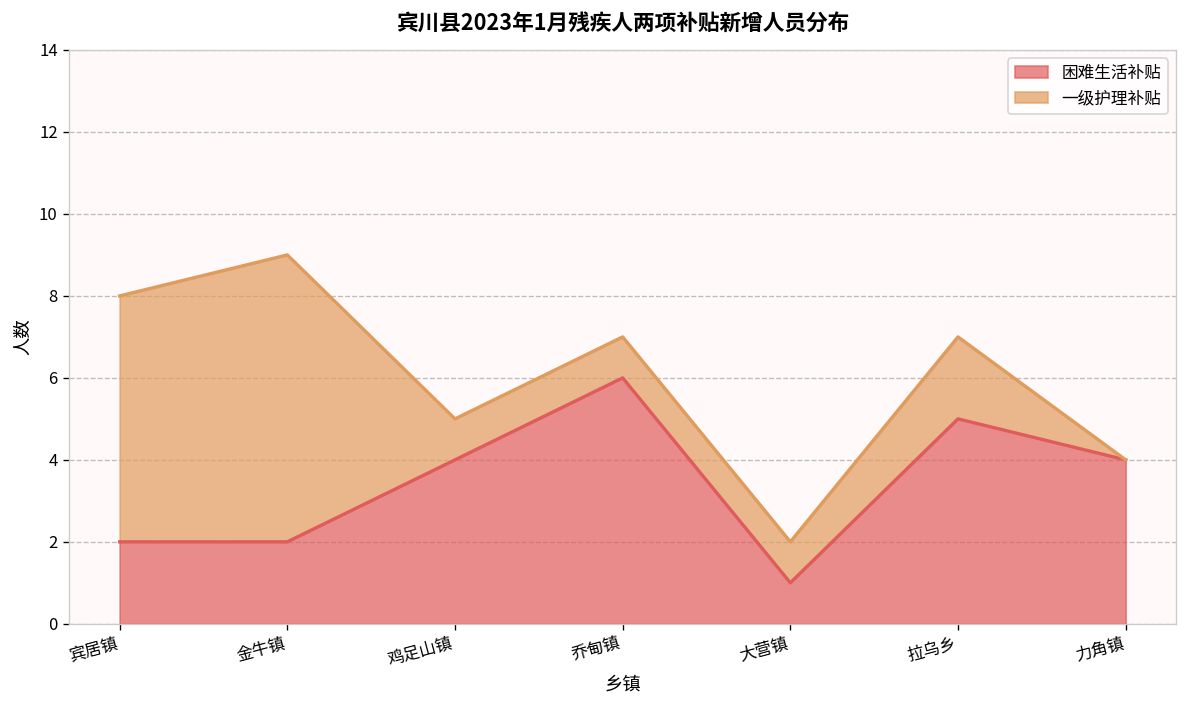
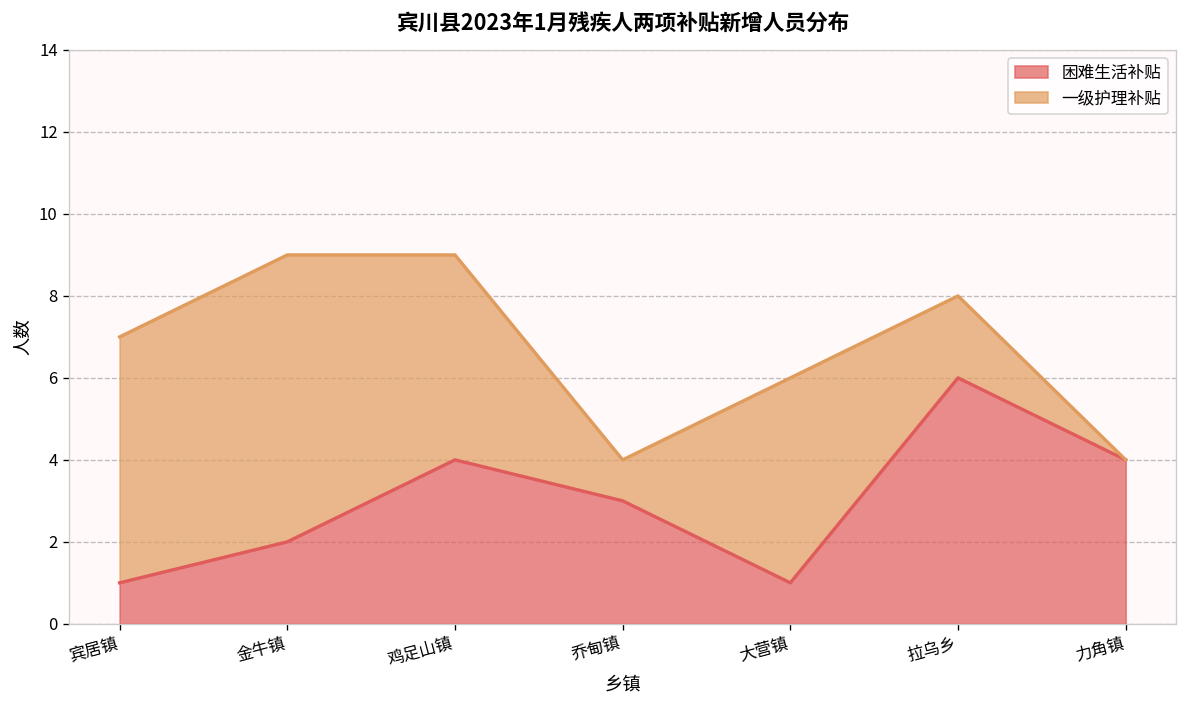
困难生活补贴, 宾居镇: 2 -> 1
一级护理补贴, 鸡足山镇: 1 -> 5
困难生活补贴, 乔甸镇: 6 -> 3
一级护理补贴, 大营镇: 1 -> 5
困难生活补贴, 拉乌乡: 5 -> 6
